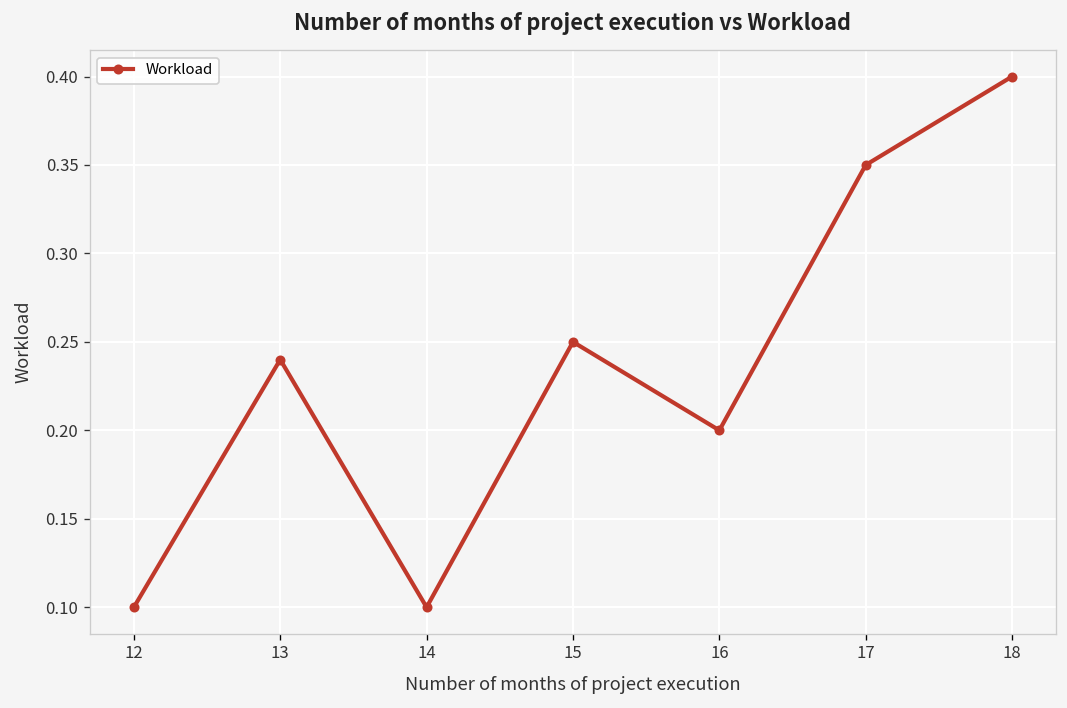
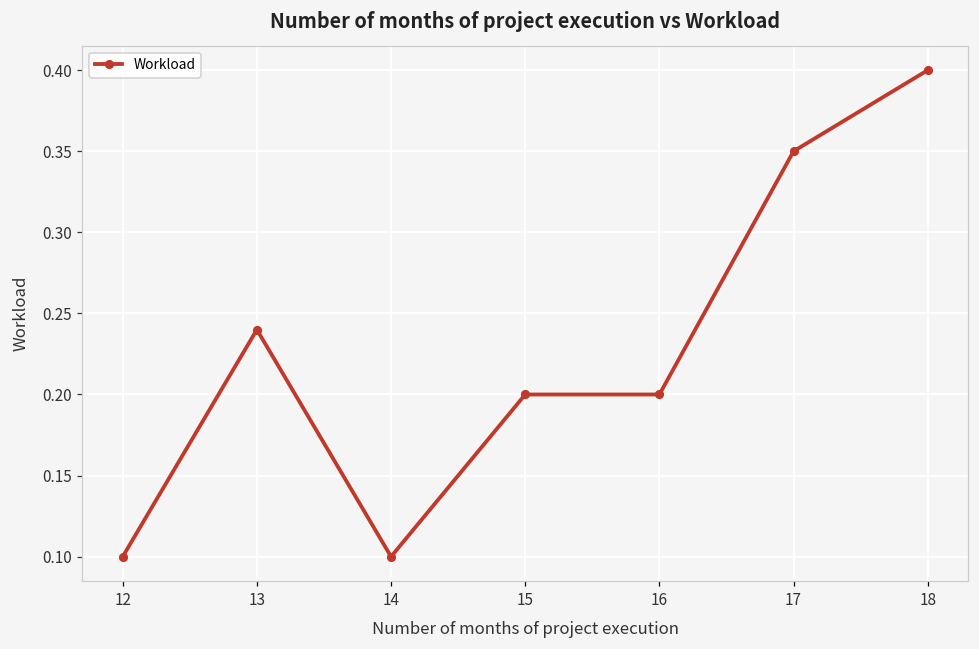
15: 0.25 -> 0.20
